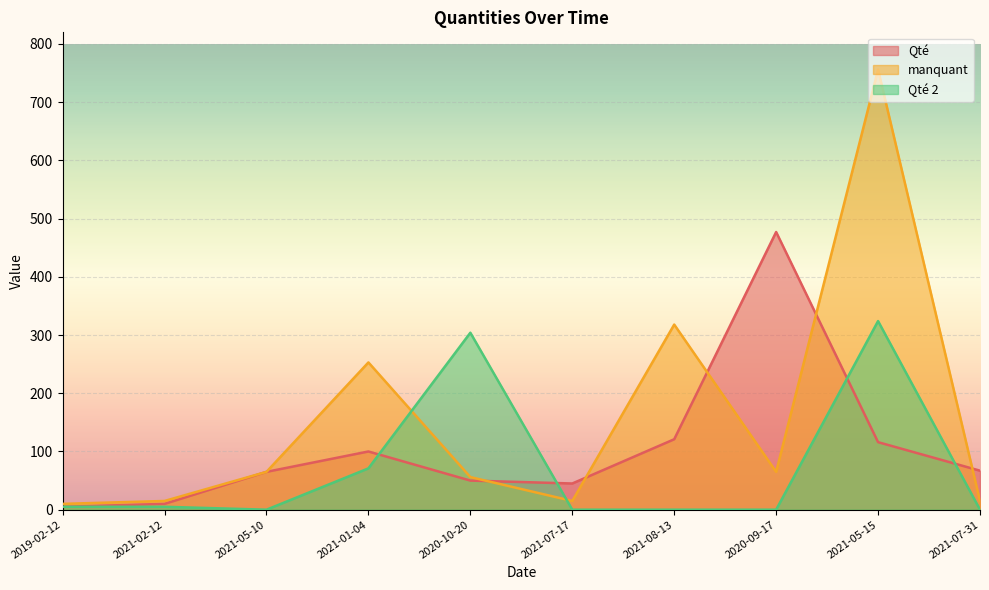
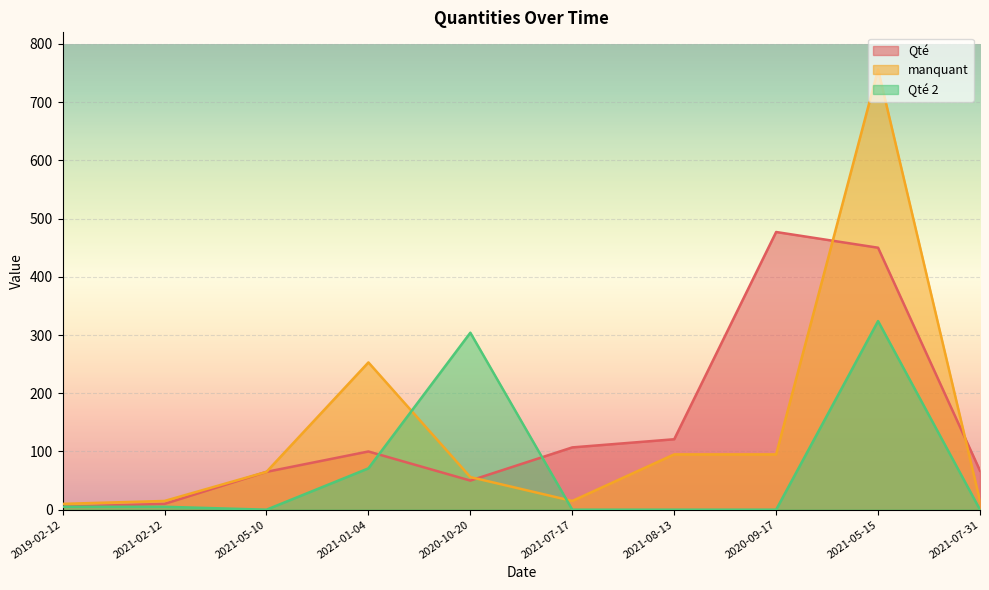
Qté, 2021-07-17: 50 -> 110
manquant, 2021-08-13: 320 -> 100
manquant, 2020-09-17: 70 -> 100
Qté, 2021-05-15: 120 -> 450
